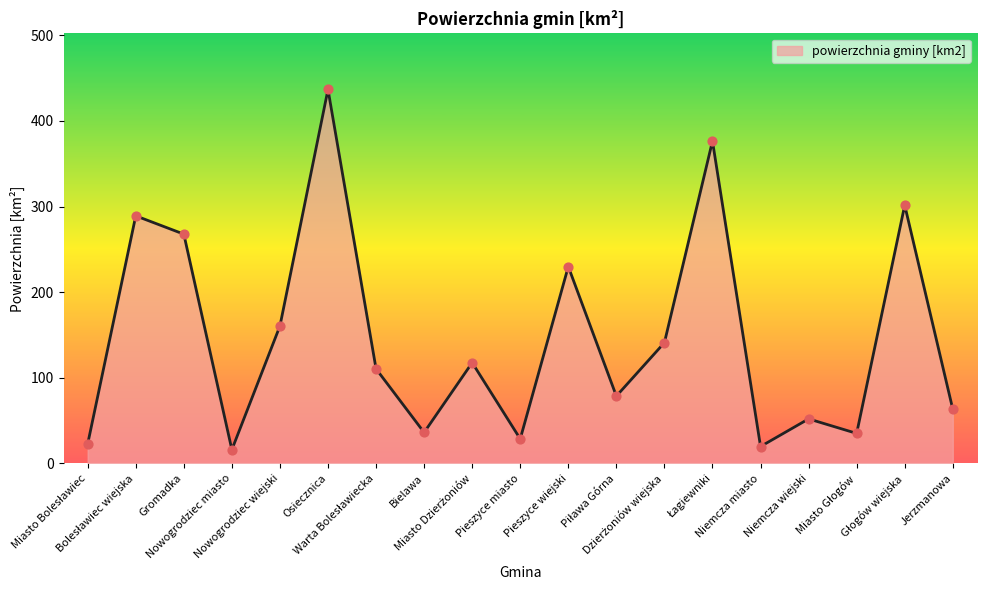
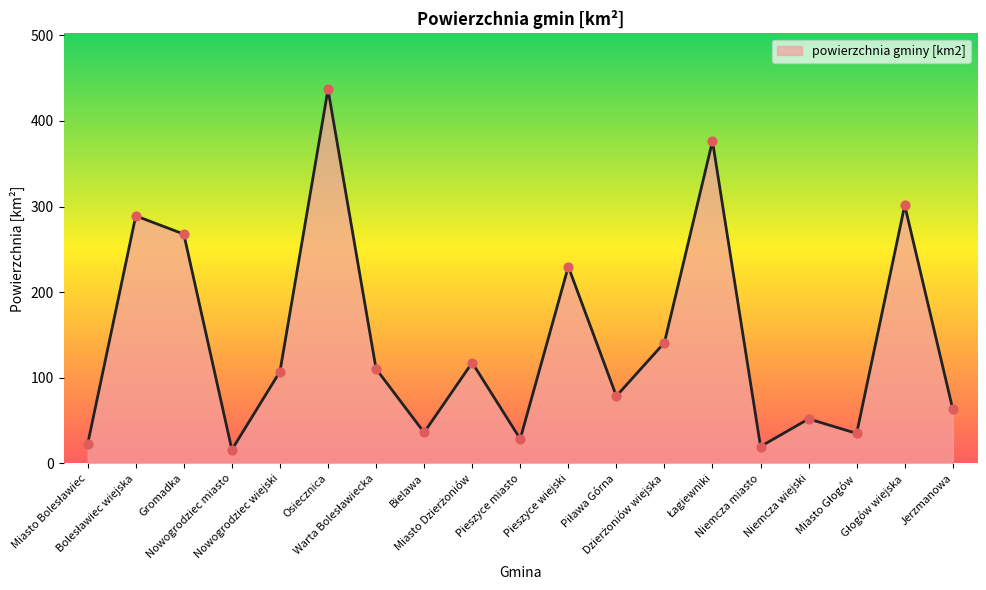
Nowogrodziec wiejski: 160 -> 110
